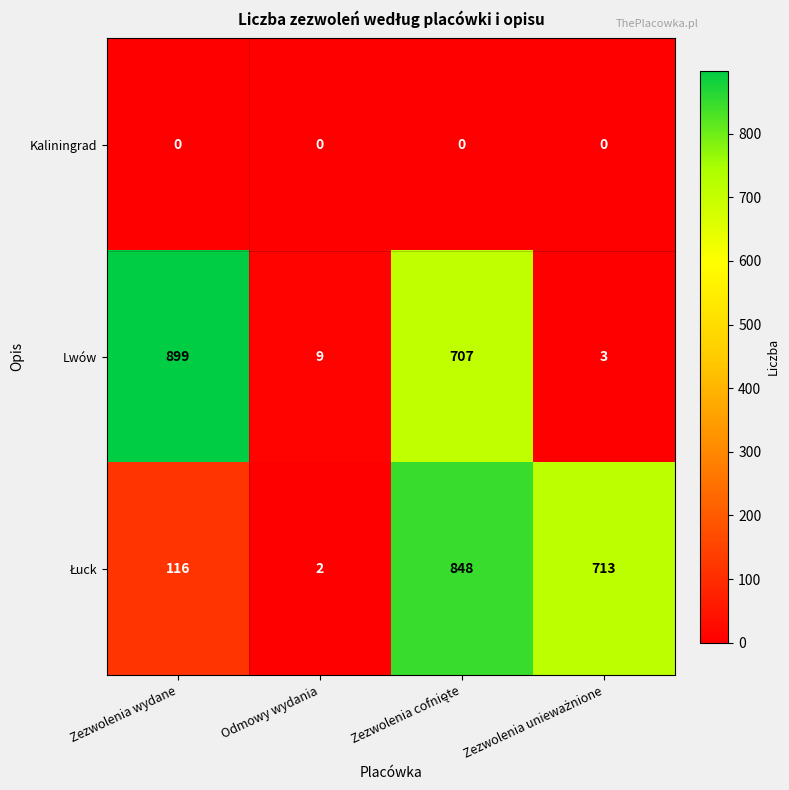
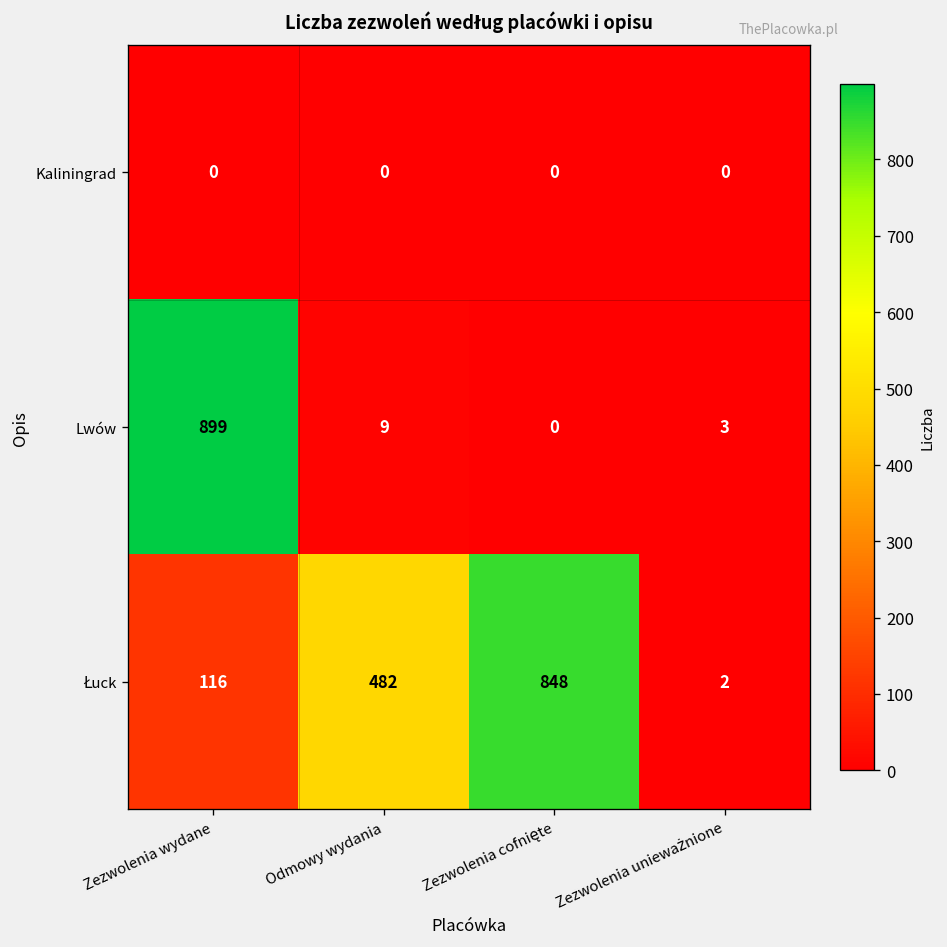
Lwów, Zezwolenia cofnięte: 707 -> 0
Łuck, Odmowy wydania: 2 -> 482
Łuck, Zezwolenia unieważnione: 713 -> 2
